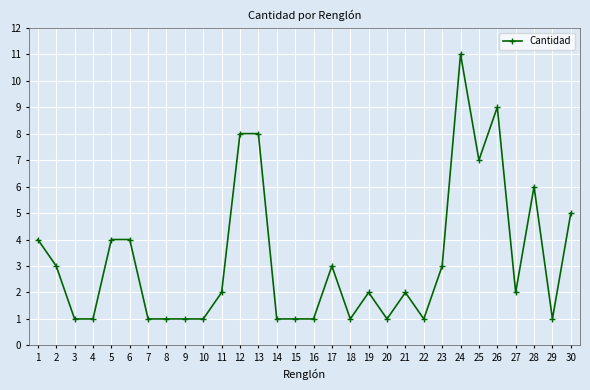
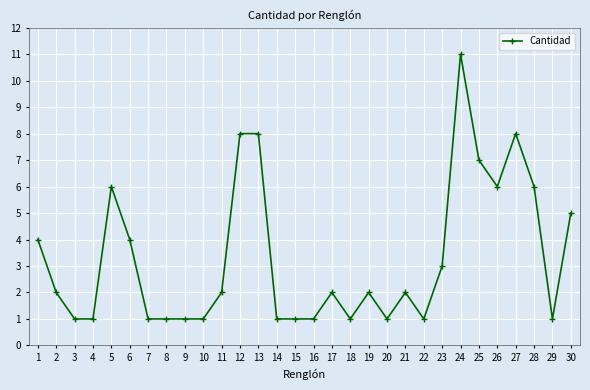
2: 3 -> 2
5: 4 -> 6
17: 3 -> 2
26: 9 -> 6
27: 2 -> 8
